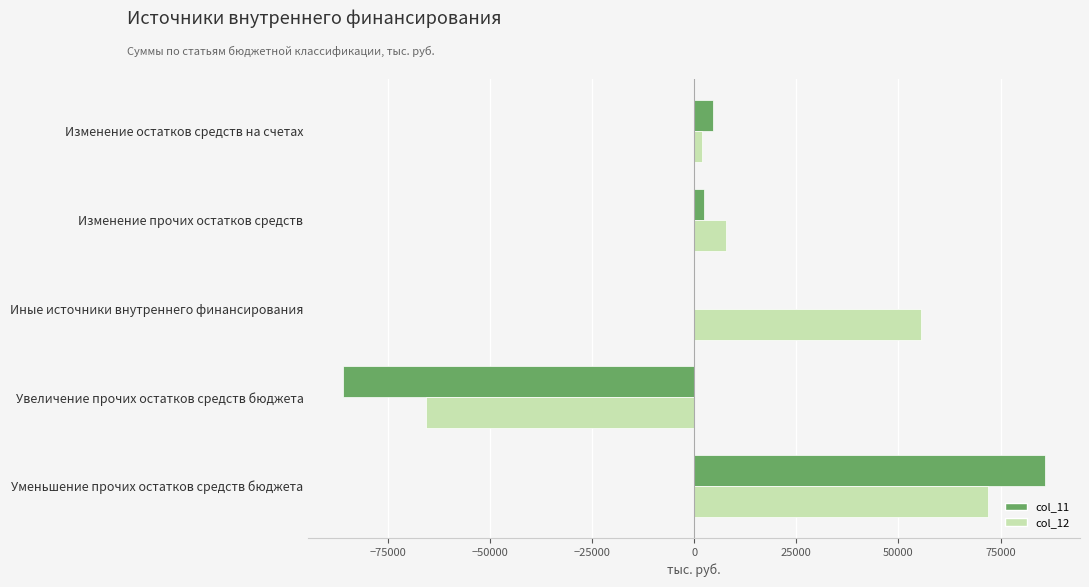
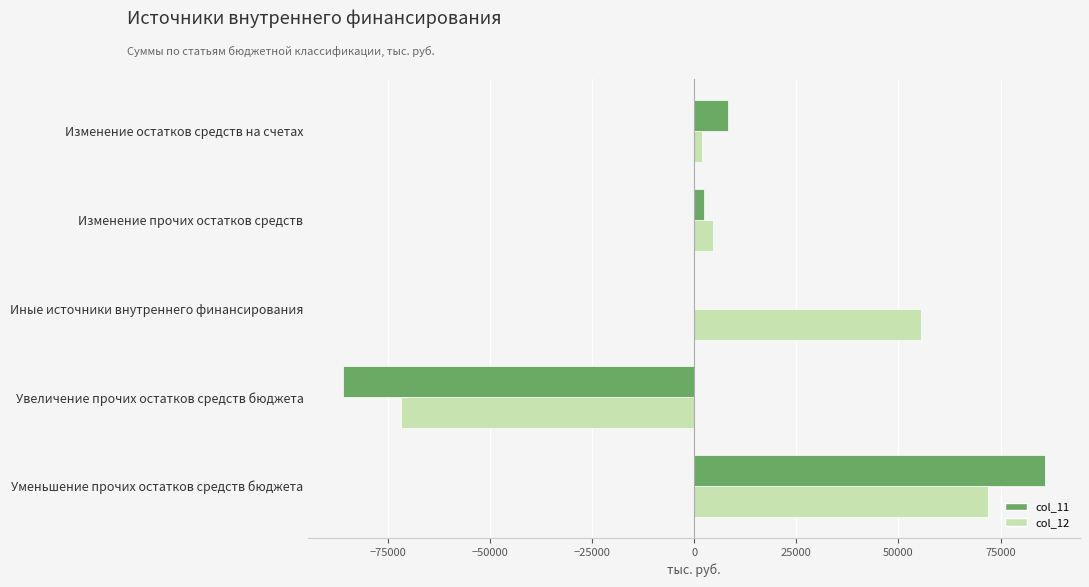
col_11, Изменение остатков средств на счетах: 5000 -> 8000
col_12, Изменение прочих остатков средств: 8000 -> 5000
col_12, Увеличение прочих остатков средств бюджета: -66000 -> -72000
